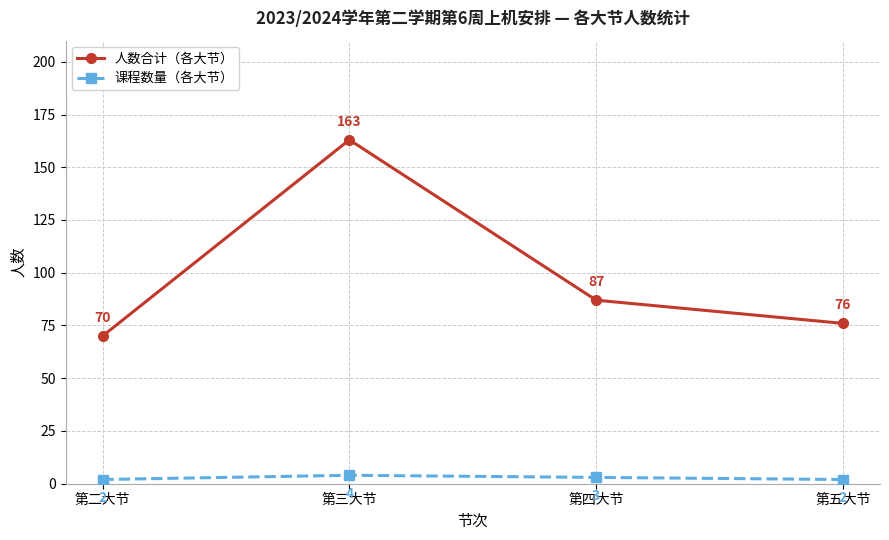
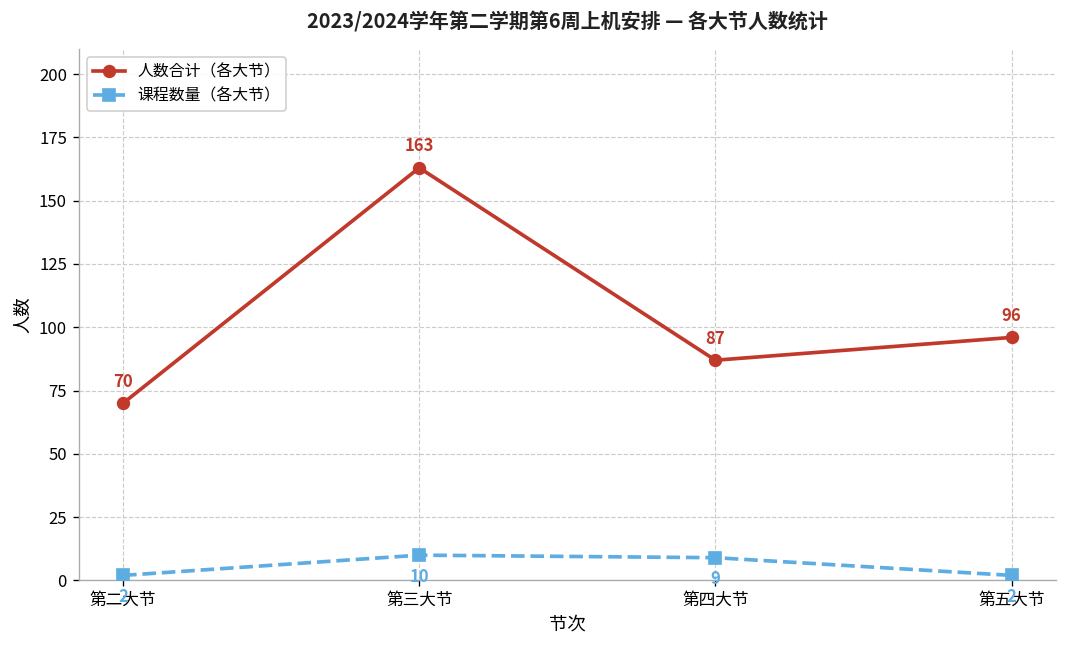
课程数量（各大节）, 第三大节: 4 -> 10
课程数量（各大节）, 第四大节: 3 -> 9
人数合计（各大节）, 第五大节: 76 -> 96
